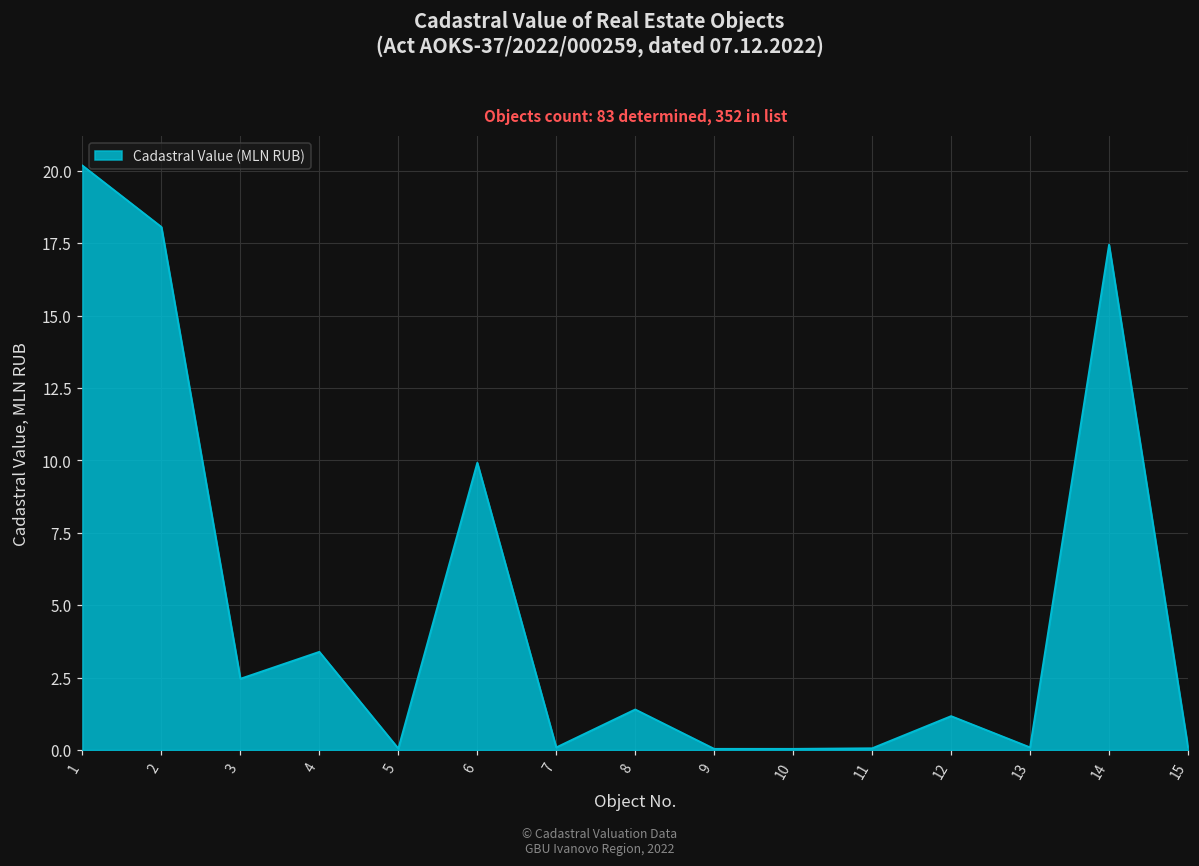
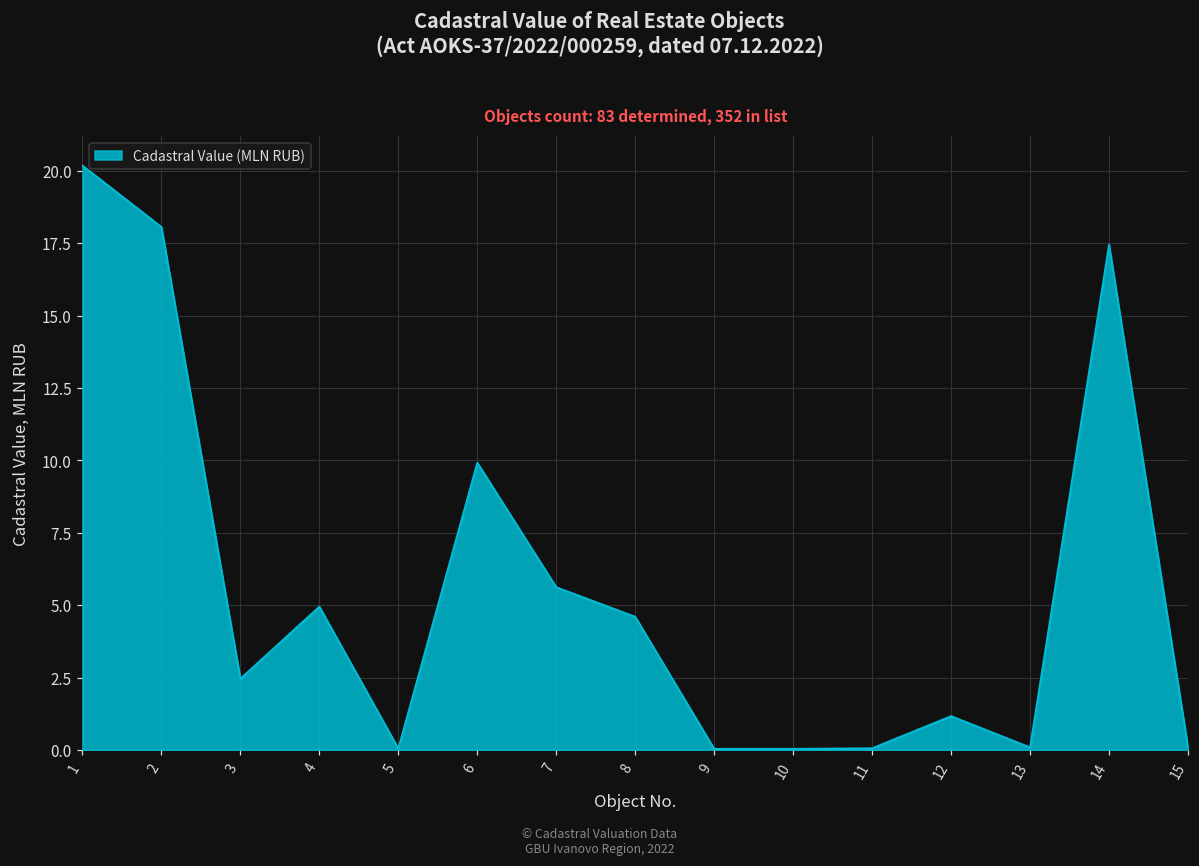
4: 3.4 -> 5.0
7: 0.1 -> 5.6
8: 1.4 -> 4.6
